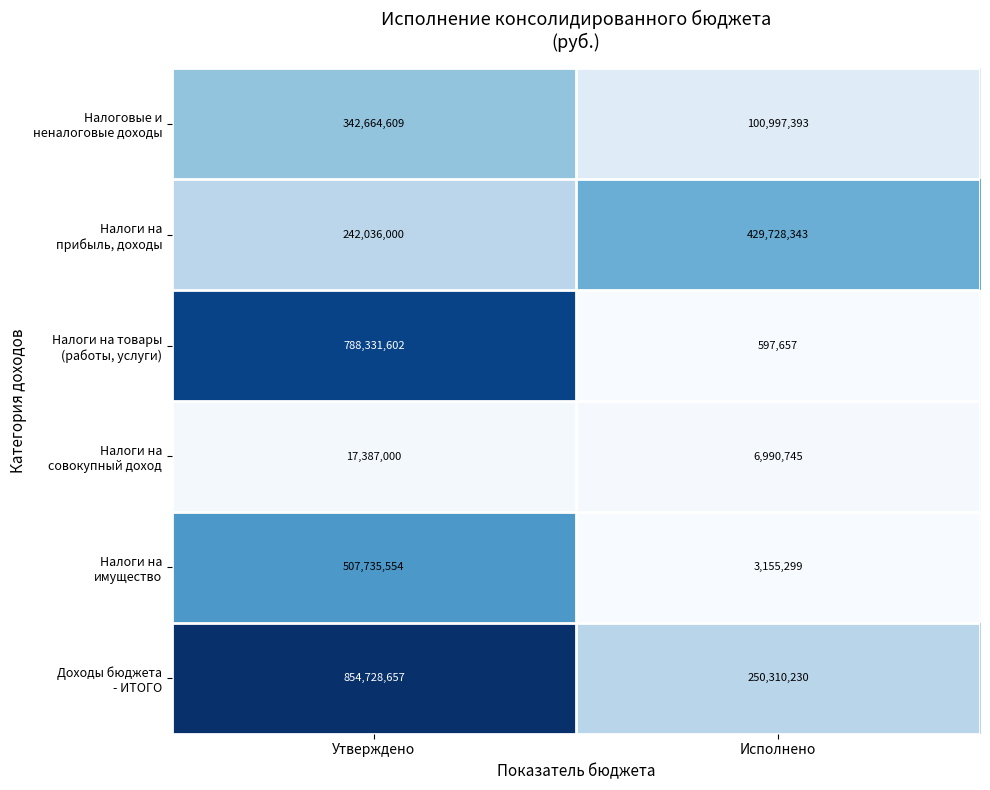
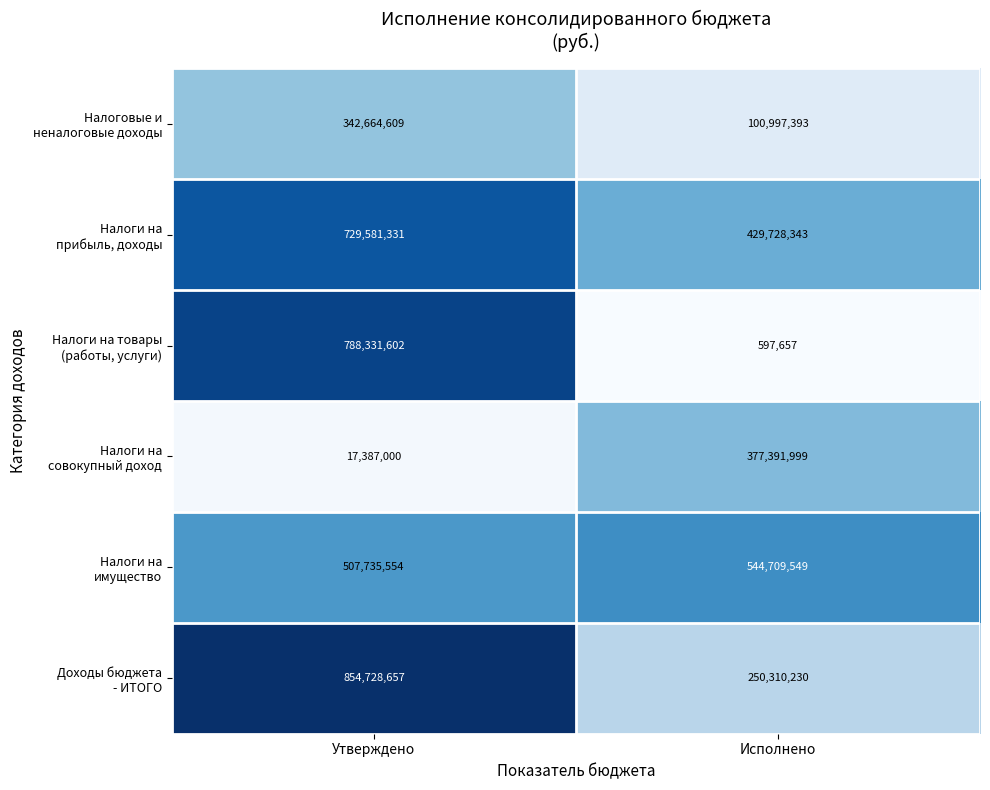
Налоги на прибыль, доходы, Утверждено: 242,036,000 -> 729,581,331
Налоги на совокупный доход, Исполнено: 6,990,745 -> 377,391,999
Налоги на имущество, Исполнено: 3,155,299 -> 544,709,549
